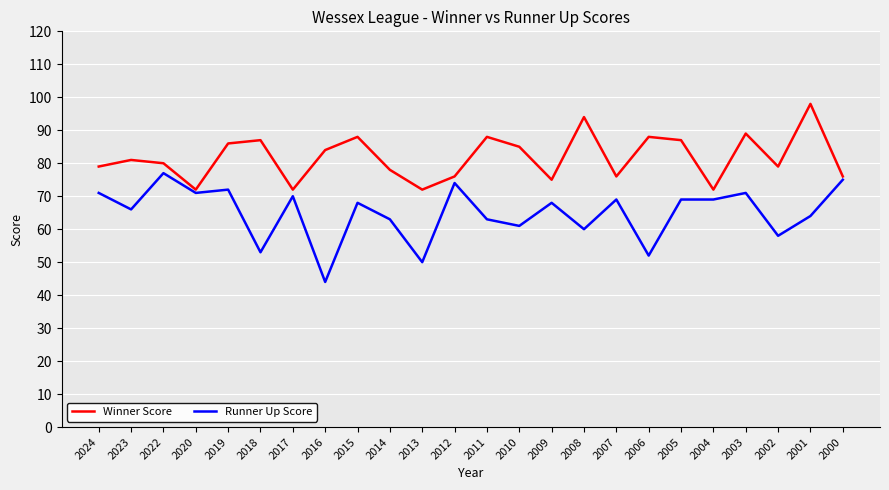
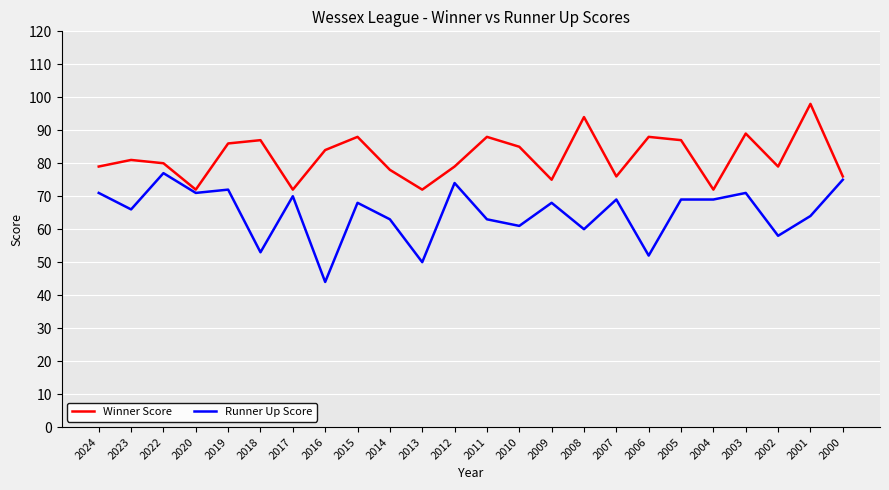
Winner Score, 2012: 76 -> 79
